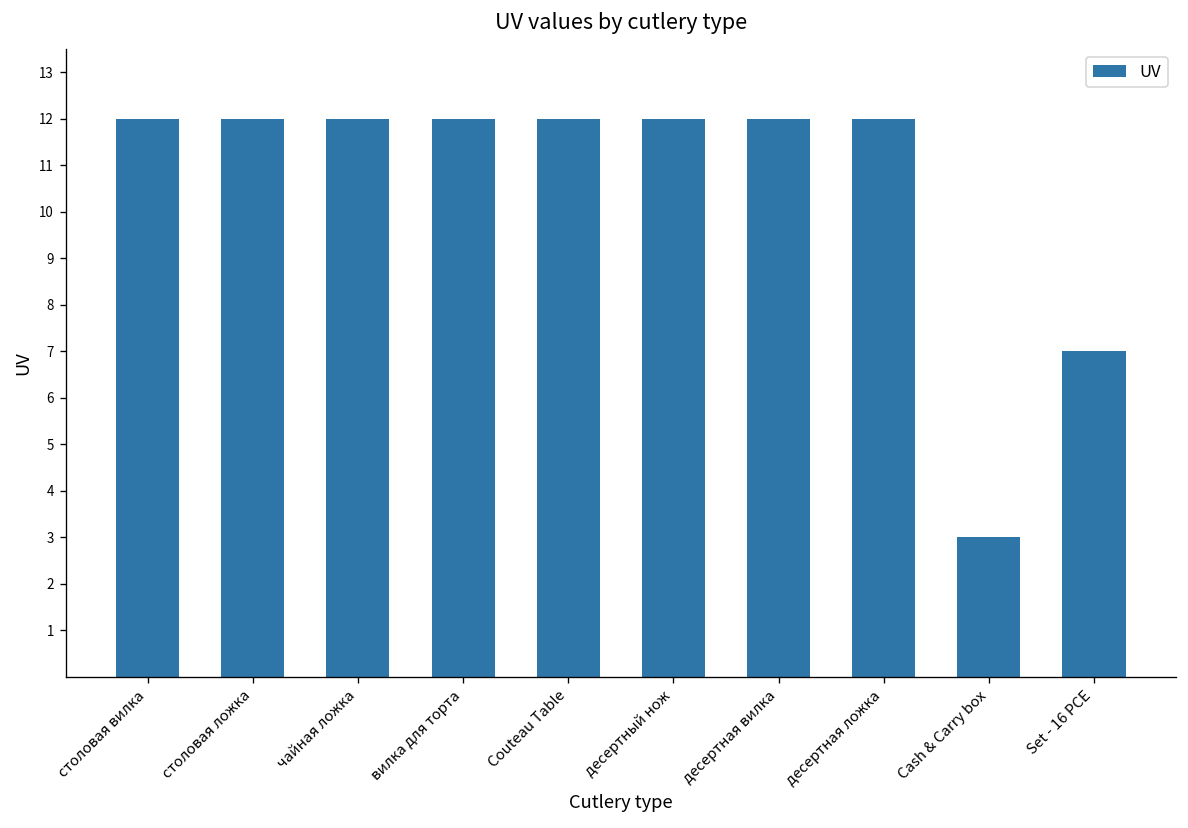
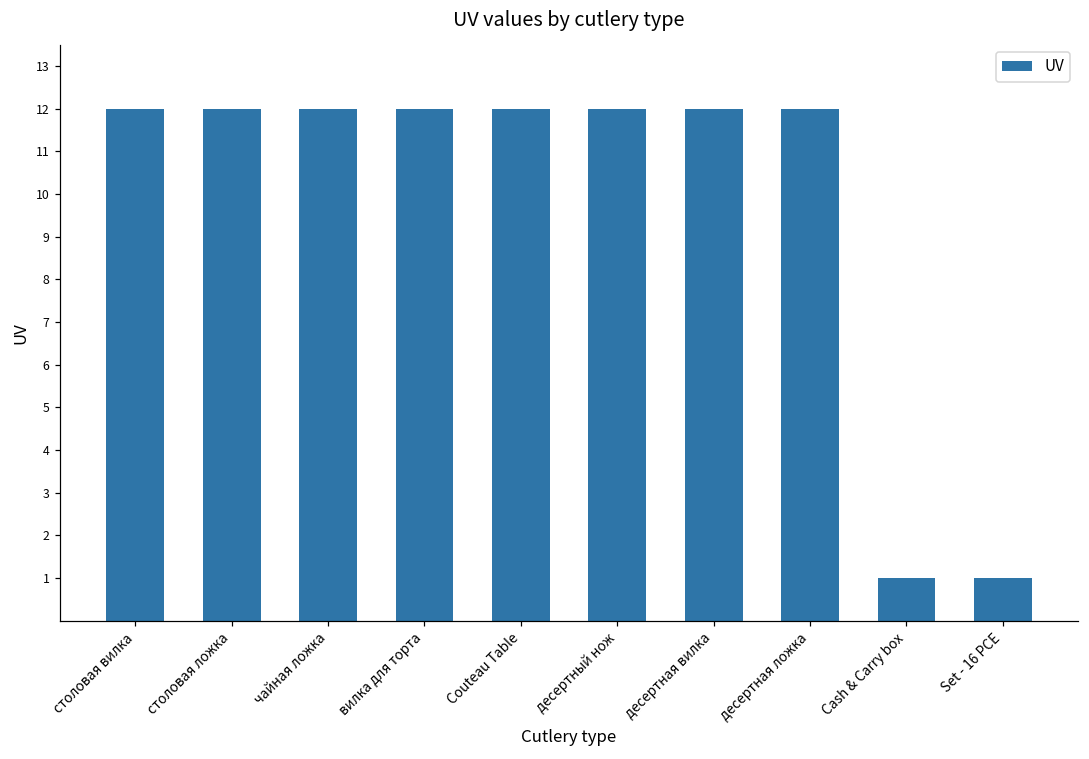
Cash & Carry box: 3 -> 1
Set - 16 PCE: 7 -> 1
